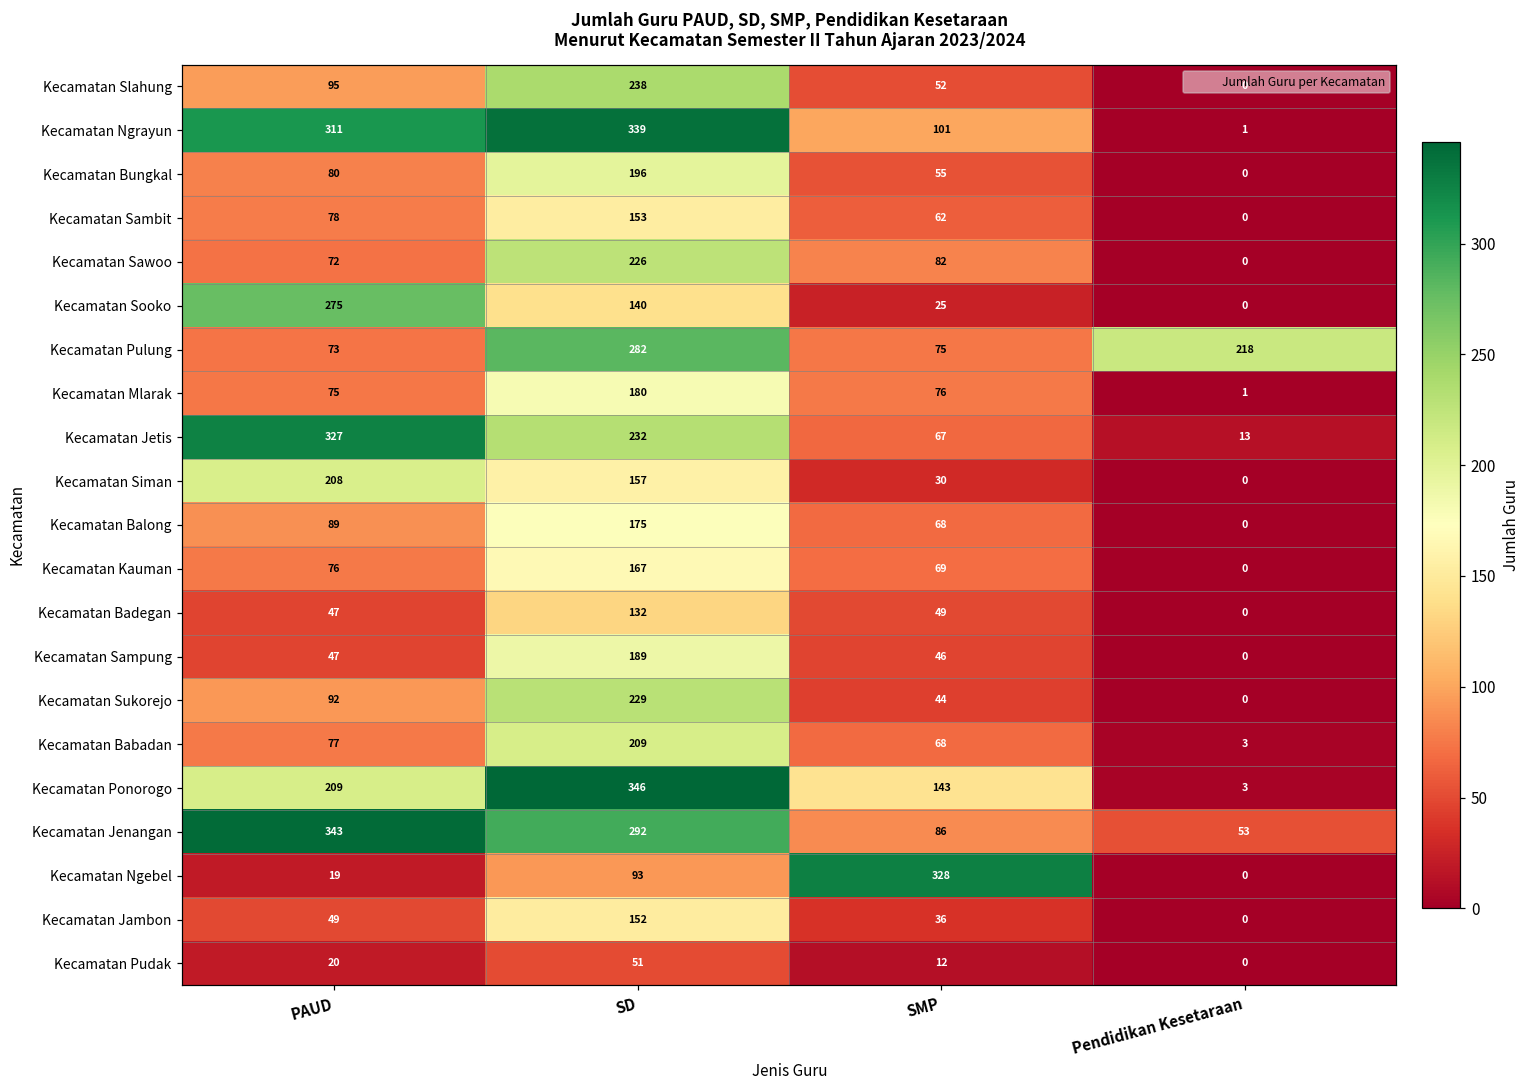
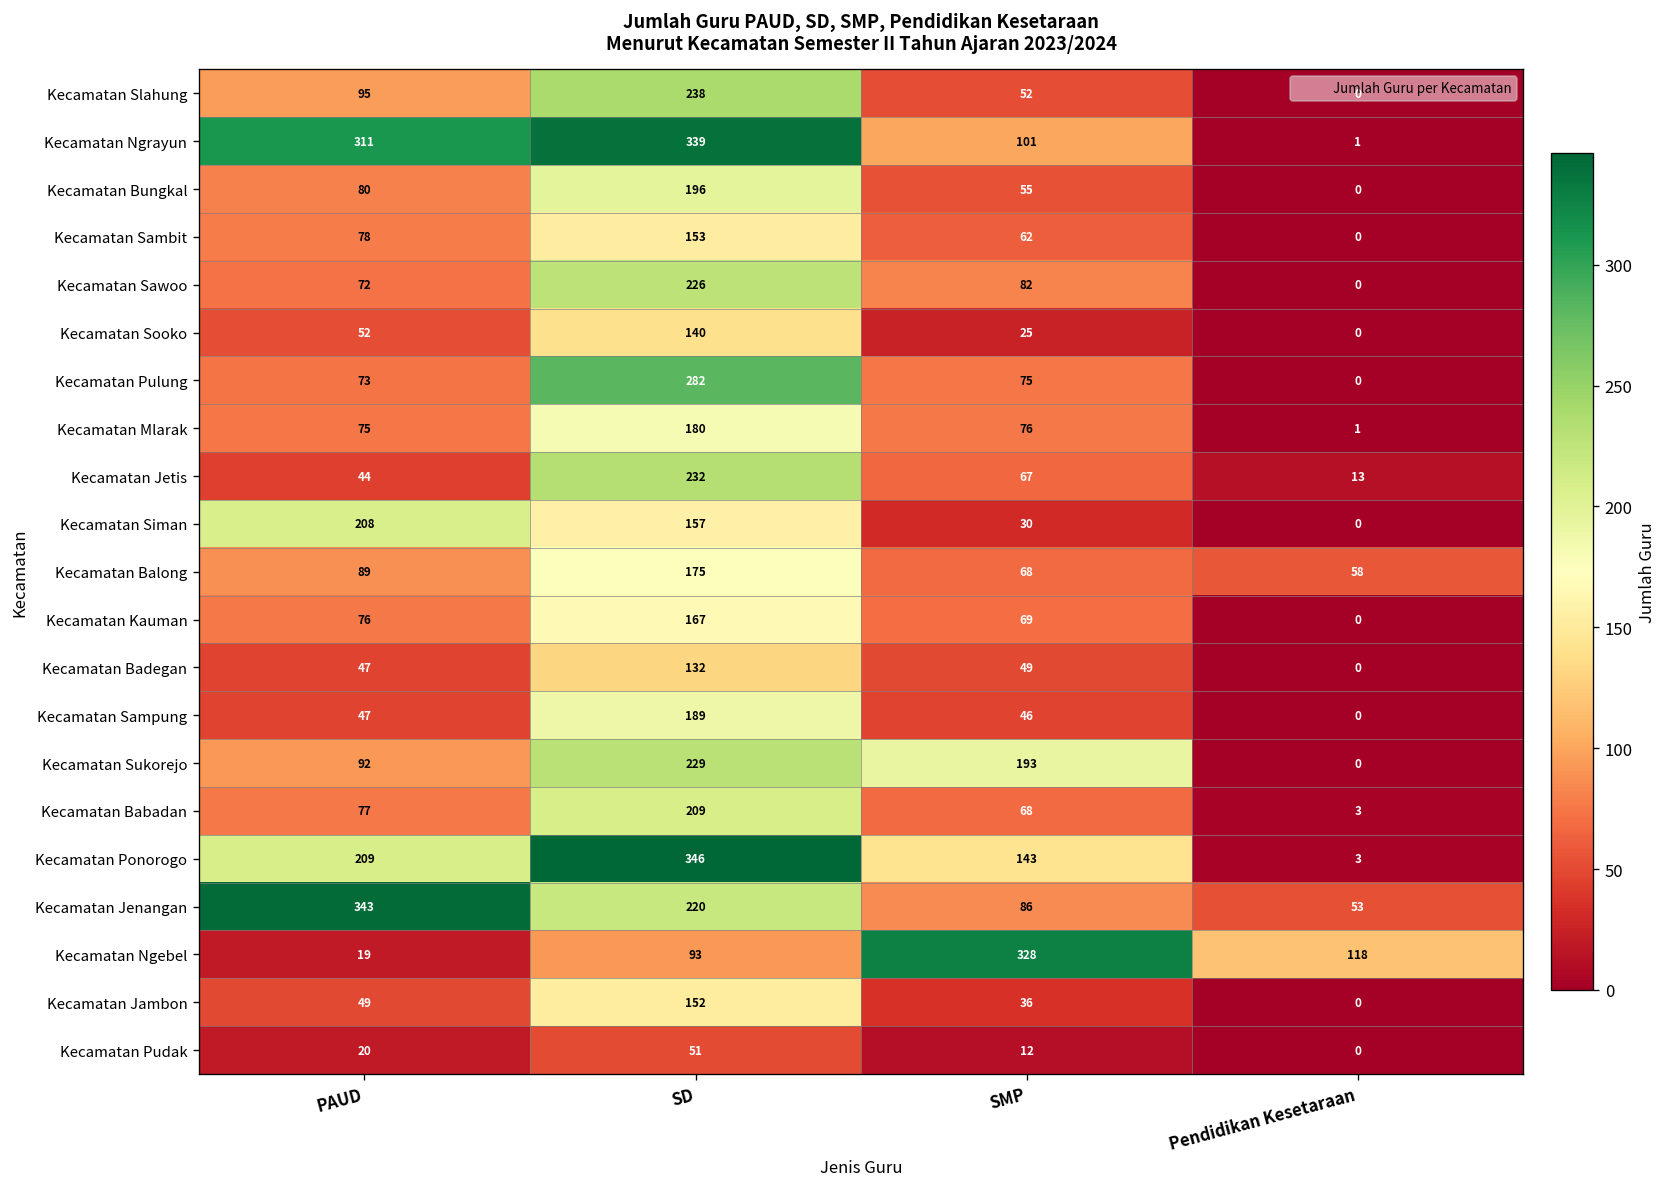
Kecamatan Sooko, PAUD: 275 -> 52
Kecamatan Pulung, Pendidikan Kesetaraan: 218 -> 0
Kecamatan Jetis, PAUD: 327 -> 44
Kecamatan Balong, Pendidikan Kesetaraan: 0 -> 58
Kecamatan Sukorejo, SMP: 44 -> 193
Kecamatan Jenangan, SD: 292 -> 220
Kecamatan Ngebel, Pendidikan Kesetaraan: 0 -> 118
